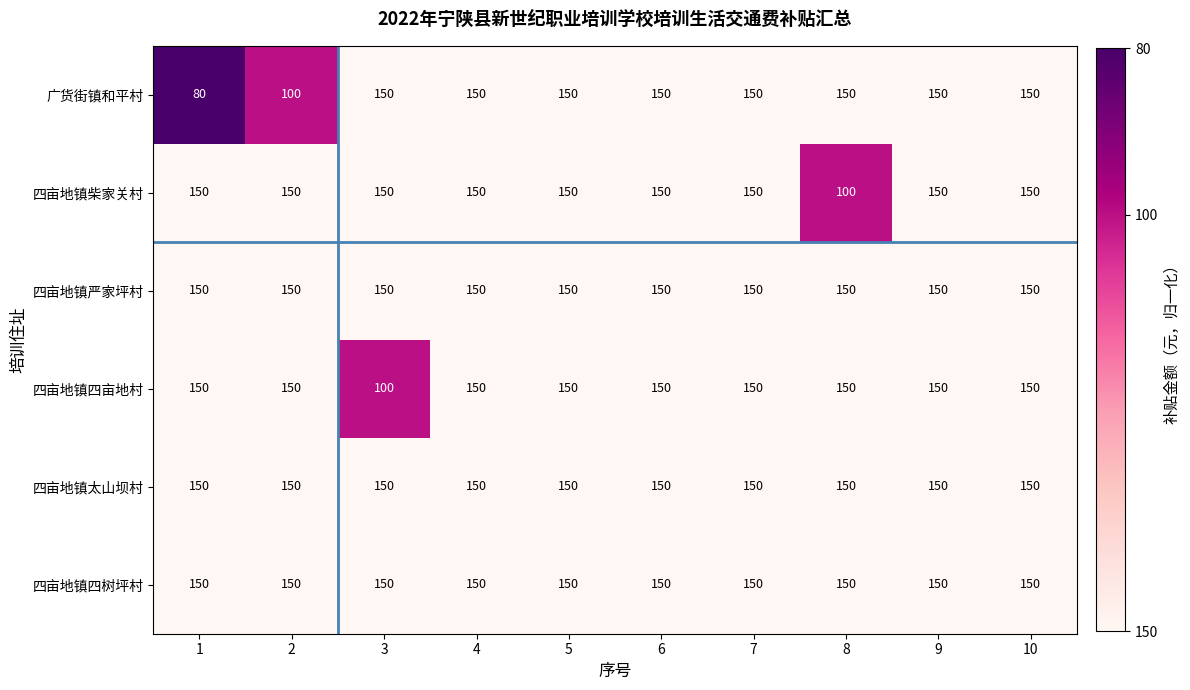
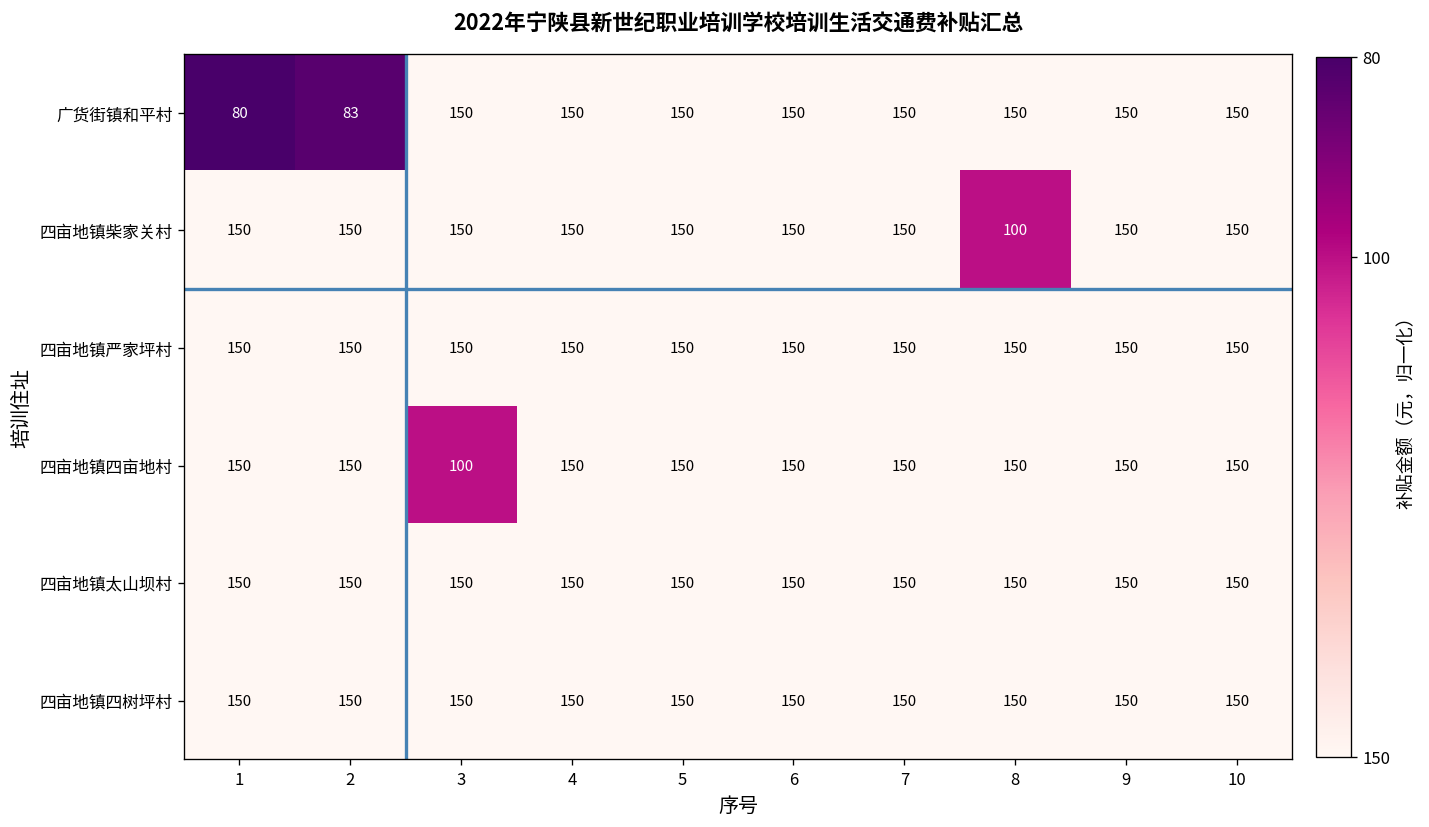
广货街镇和平村, 2: 100 -> 83
